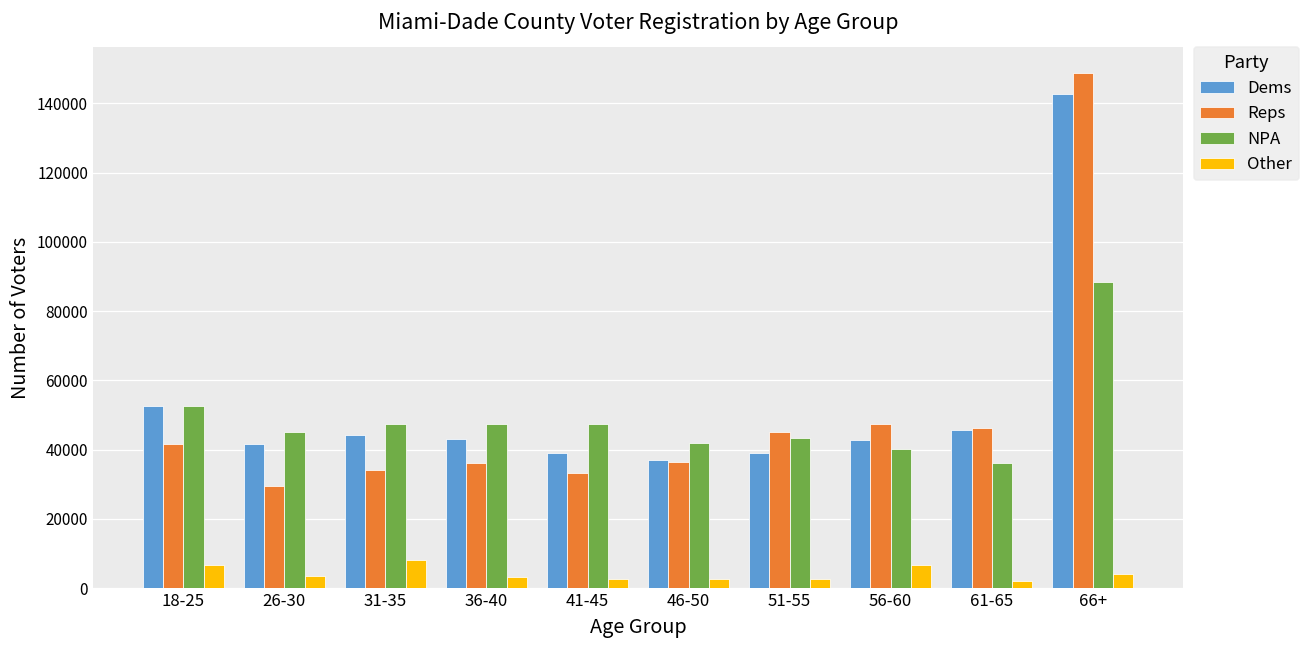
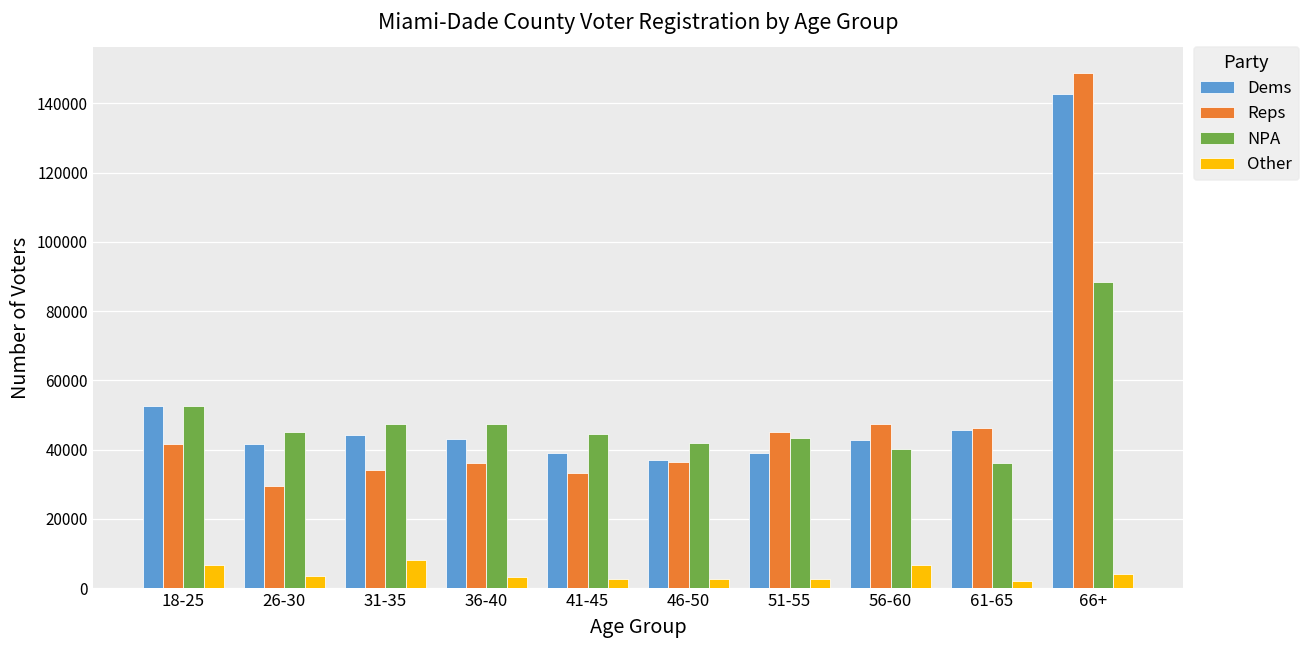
NPA, 41-45: 48000 -> 44000
